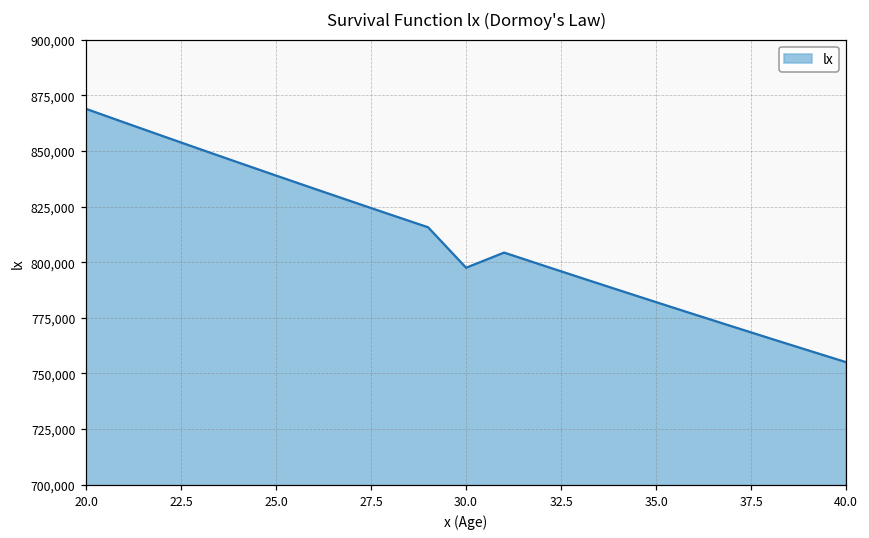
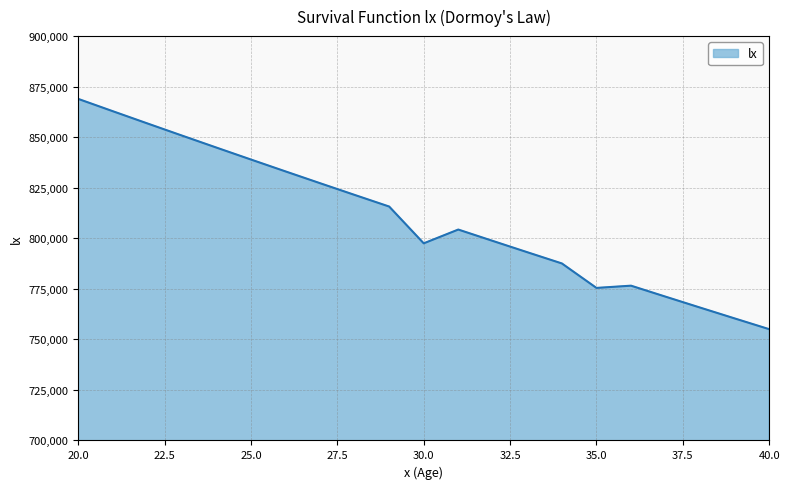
35.0: 782,000 -> 775,000
